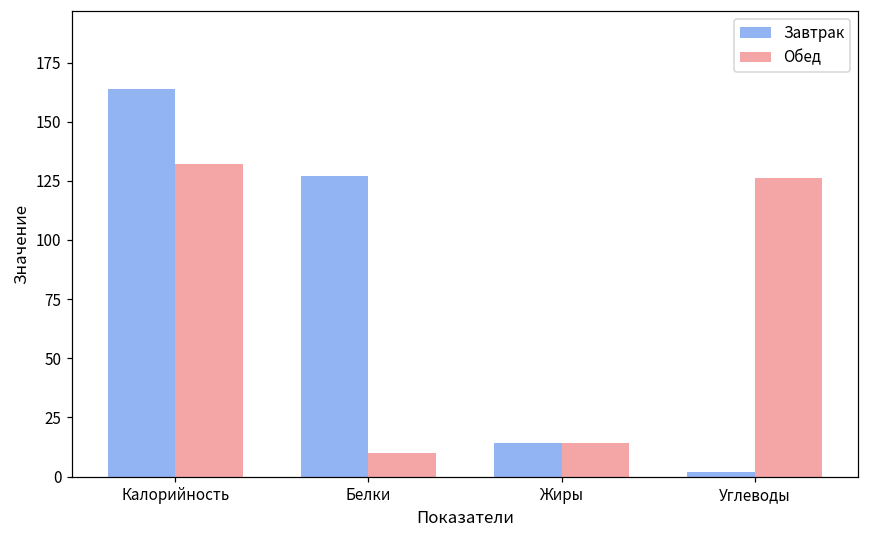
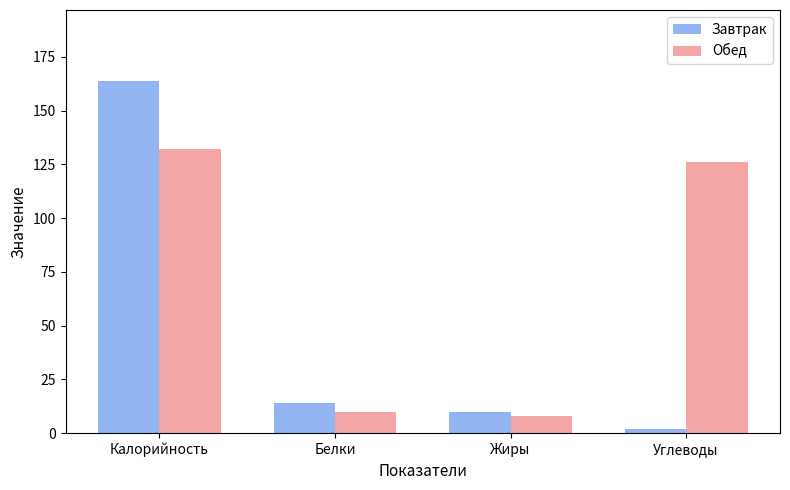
Завтрак, Белки: 127 -> 14
Завтрак, Жиры: 14 -> 10
Обед, Жиры: 14 -> 8
